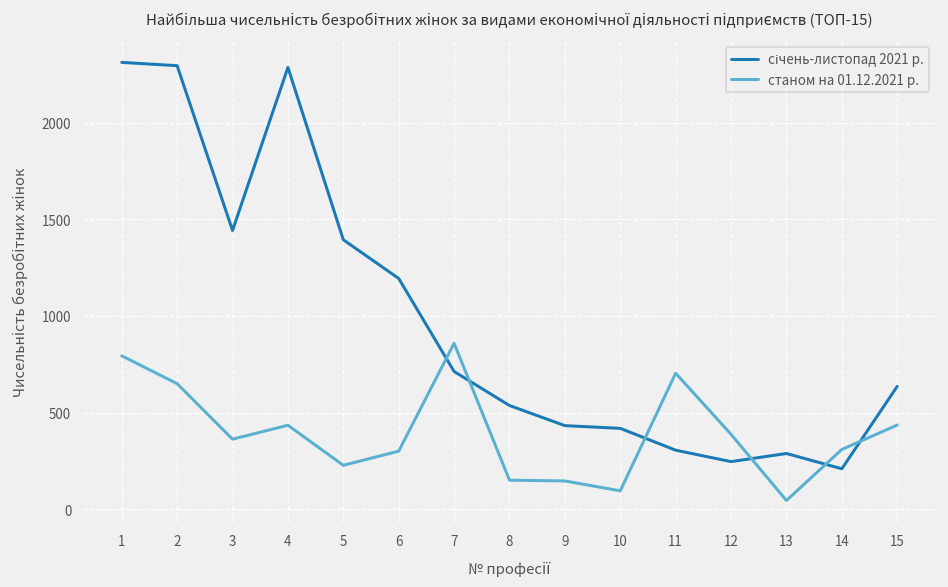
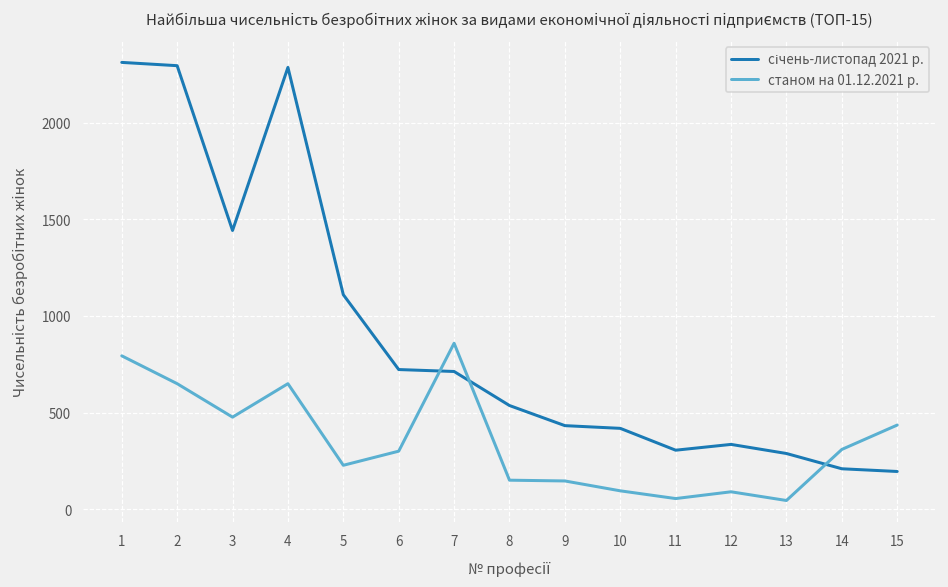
станом на 01.12.2021 р., 3: 360 -> 480
станом на 01.12.2021 р., 4: 440 -> 650
січень-листопад 2021 р., 5: 1390 -> 1110
січень-листопад 2021 р., 6: 1190 -> 720
станом на 01.12.2021 р., 11: 700 -> 60
січень-листопад 2021 р., 12: 250 -> 340
станом на 01.12.2021 р., 12: 390 -> 90
січень-листопад 2021 р., 15: 640 -> 200
